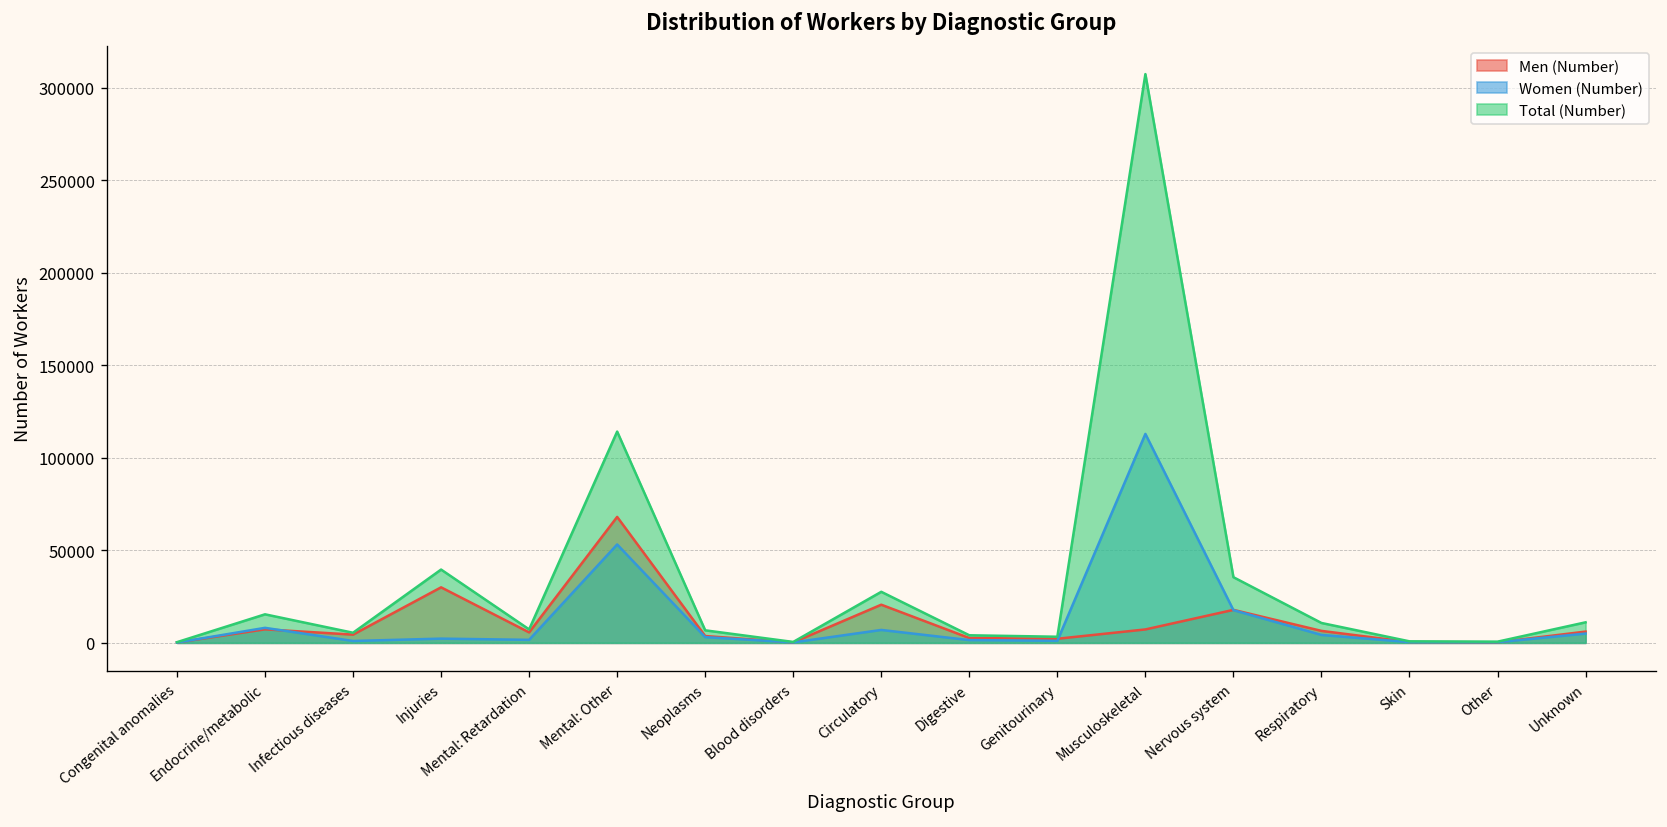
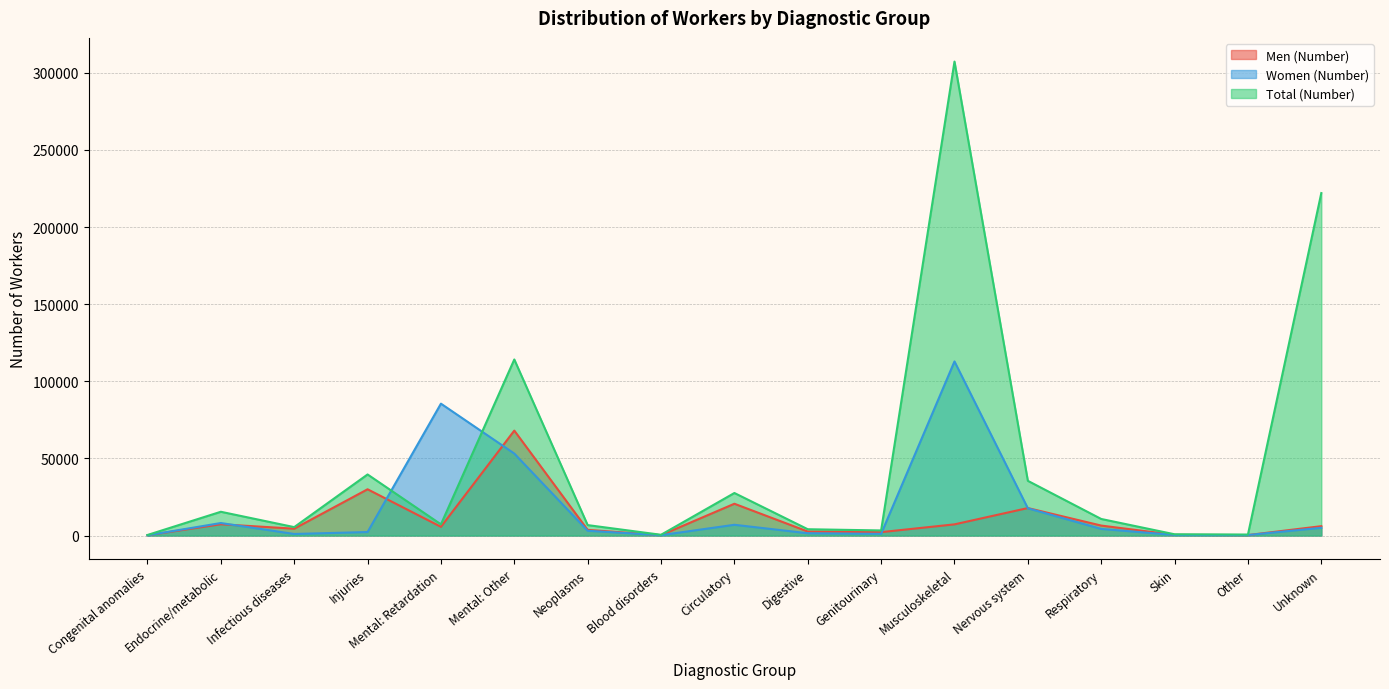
Women (Number), Mental: Retardation: 2000 -> 86000
Total (Number), Unknown: 11000 -> 222000
